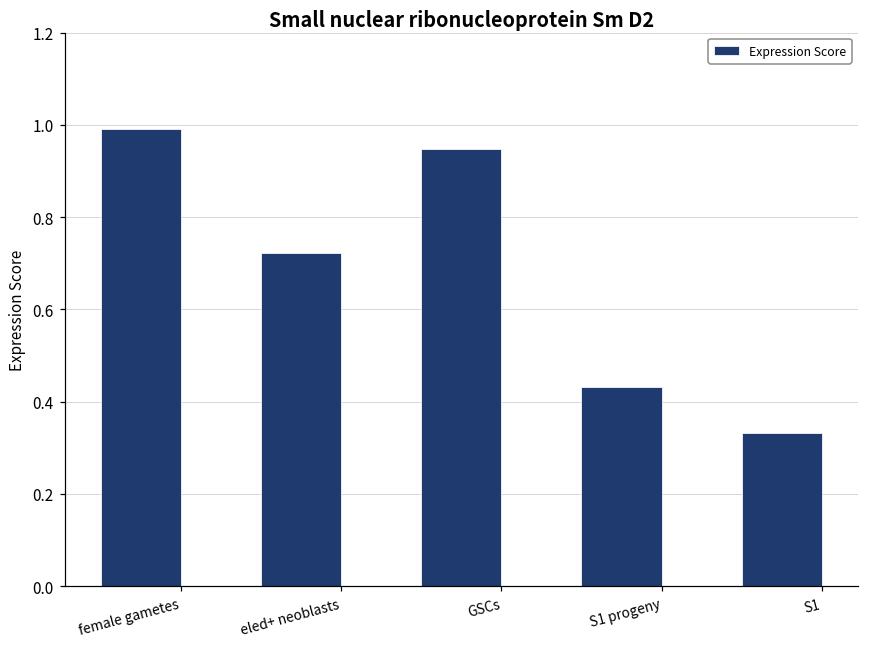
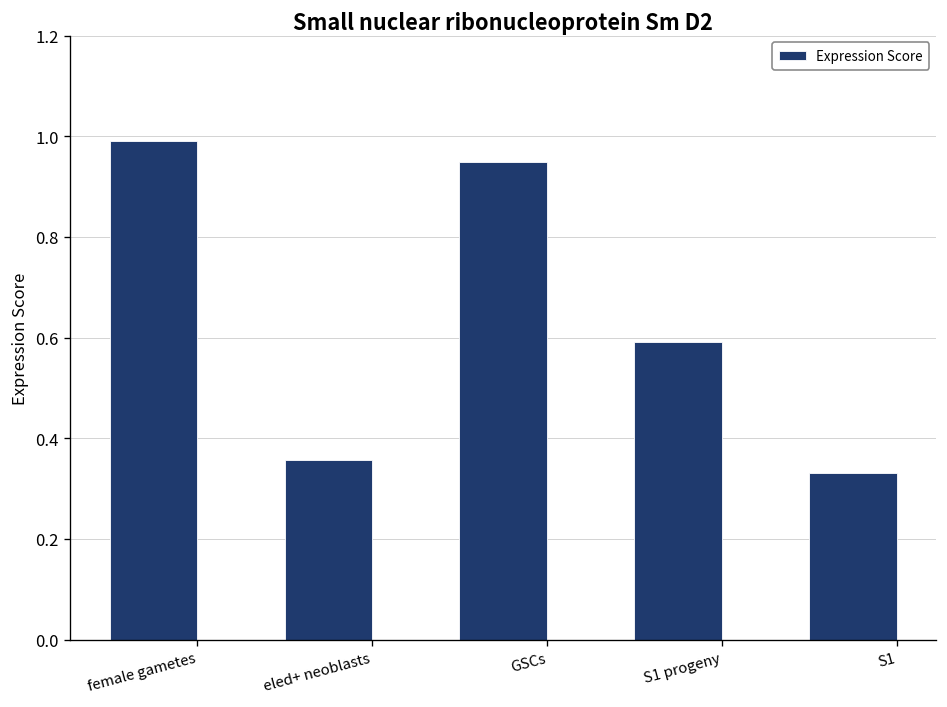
eled+ neoblasts: 0.72 -> 0.36
S1 progeny: 0.43 -> 0.59
